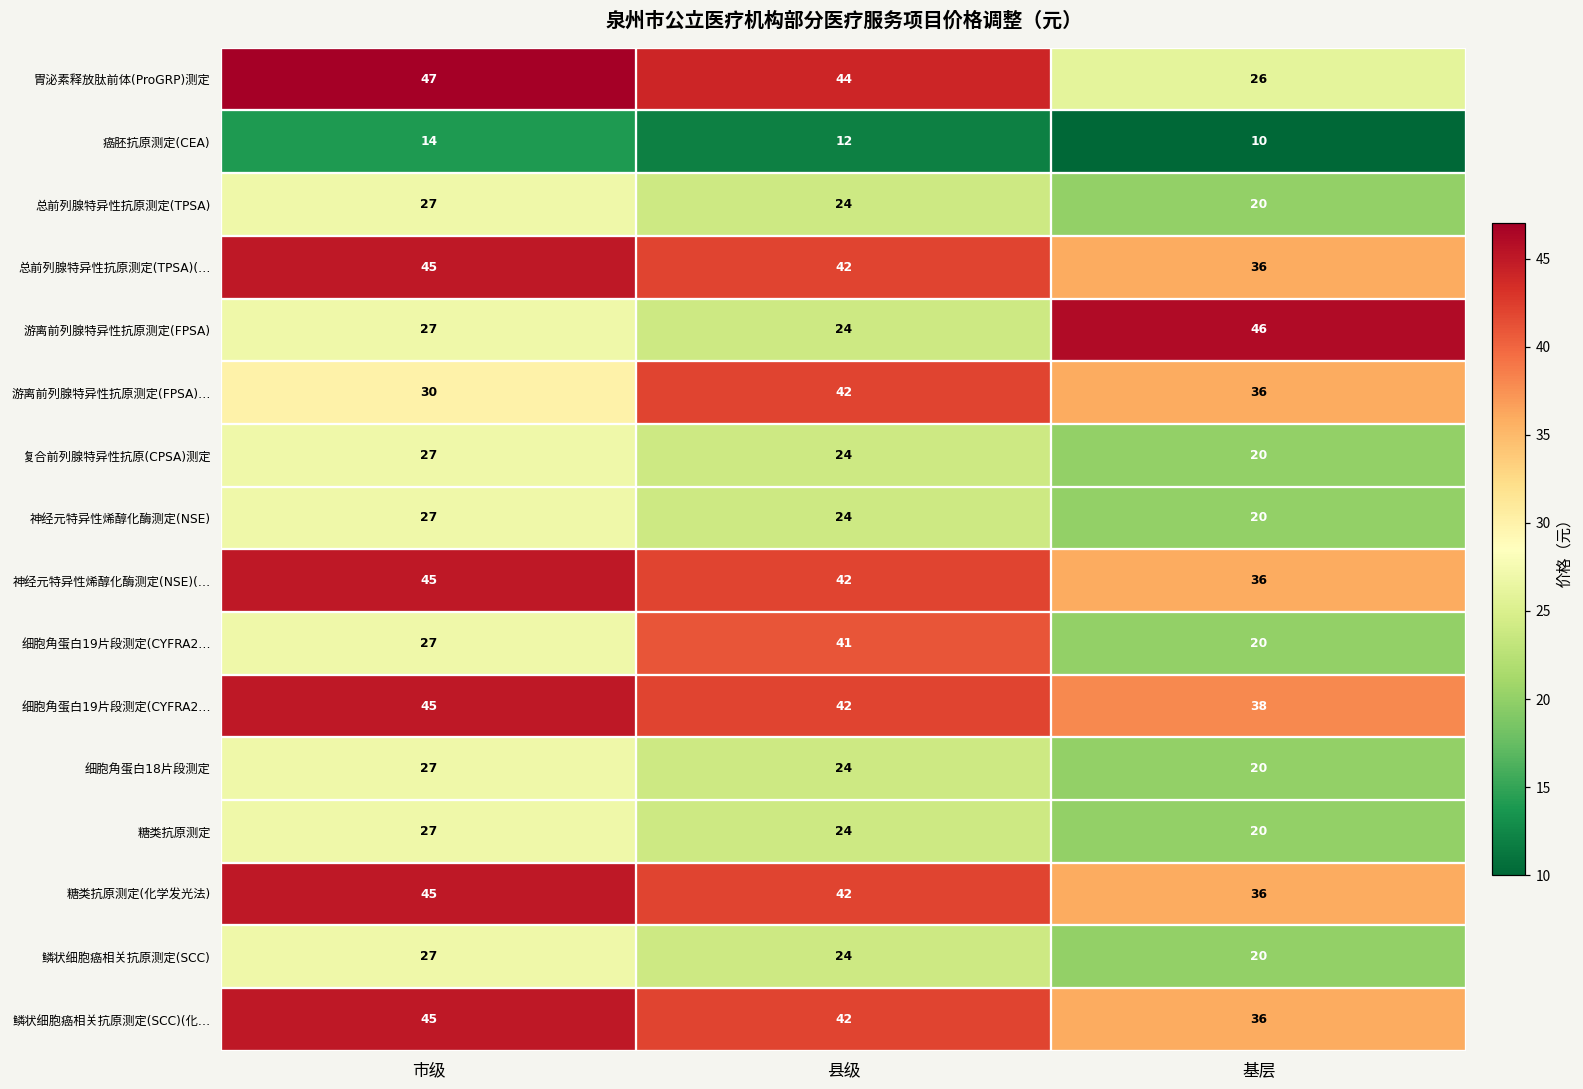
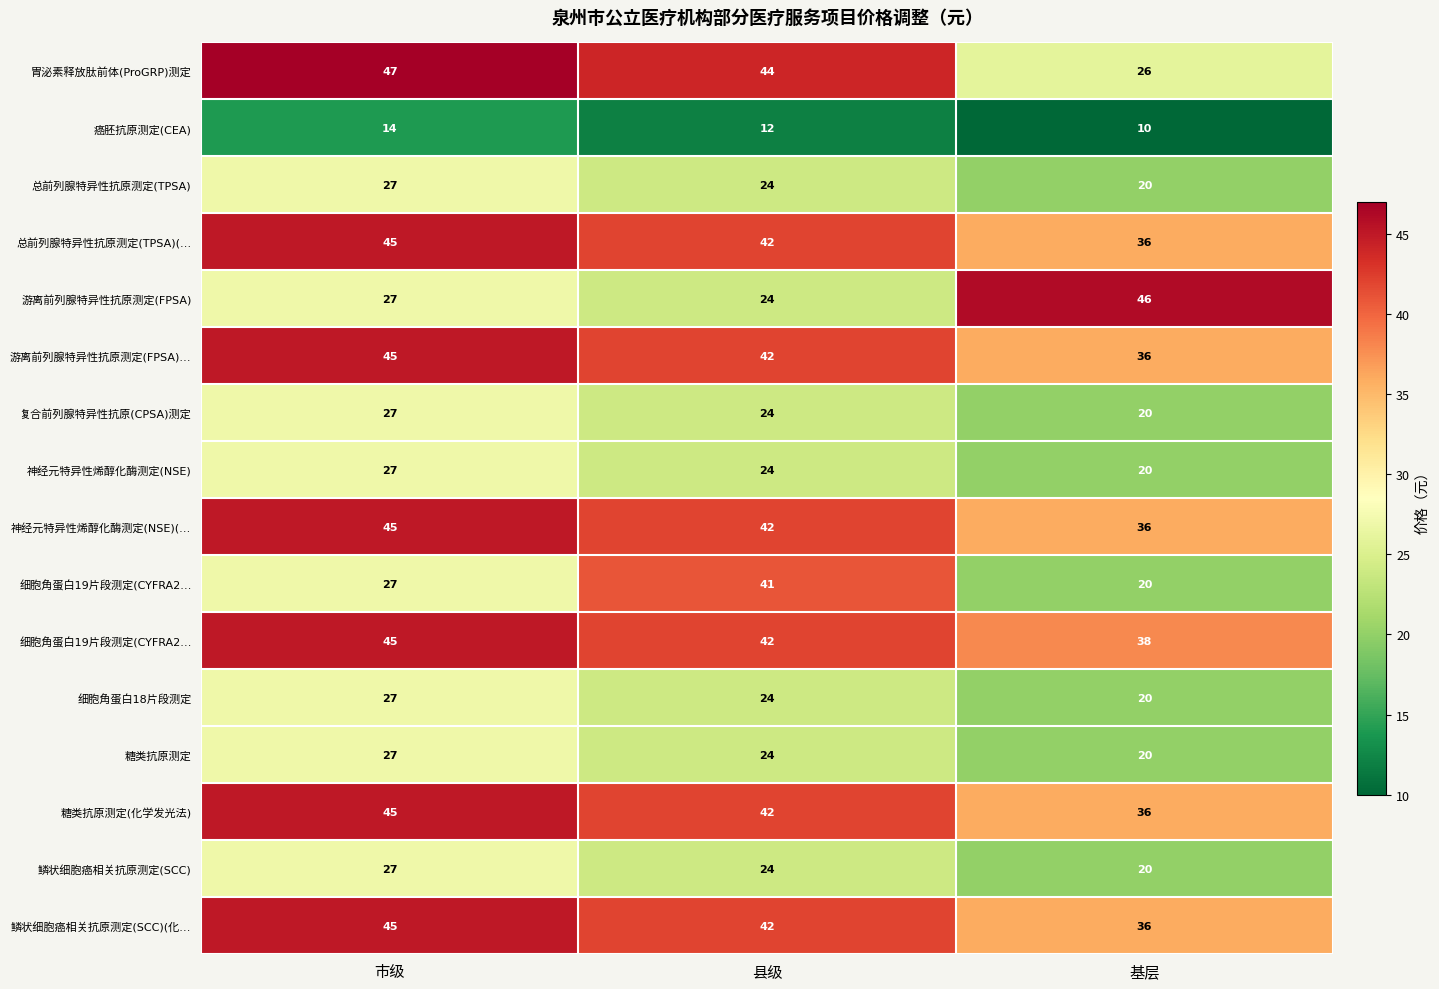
游离前列腺特异性抗原测定(FPSA)…, 市级: 30 -> 45
